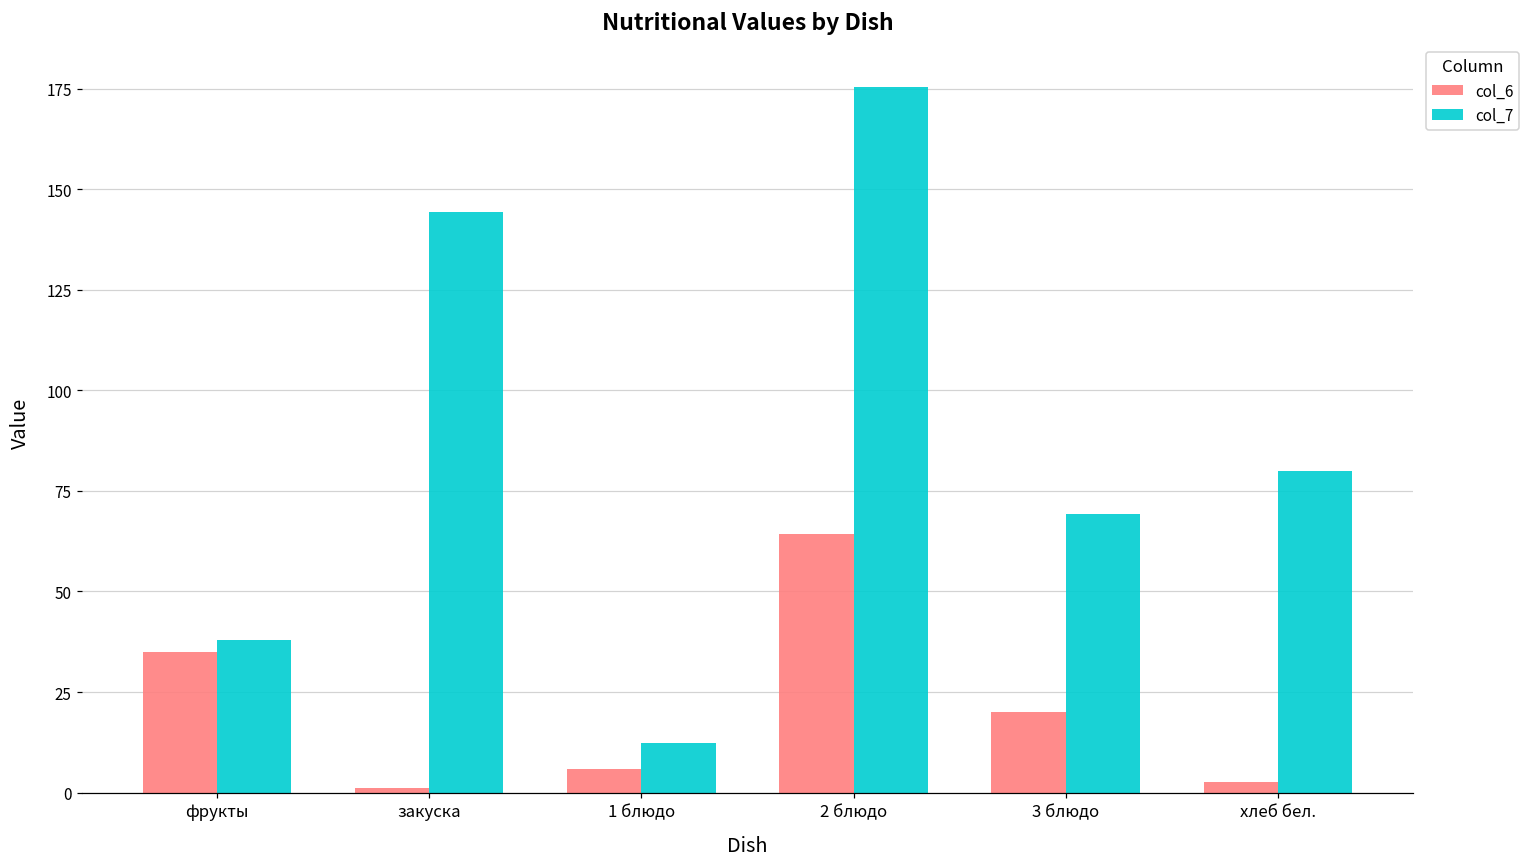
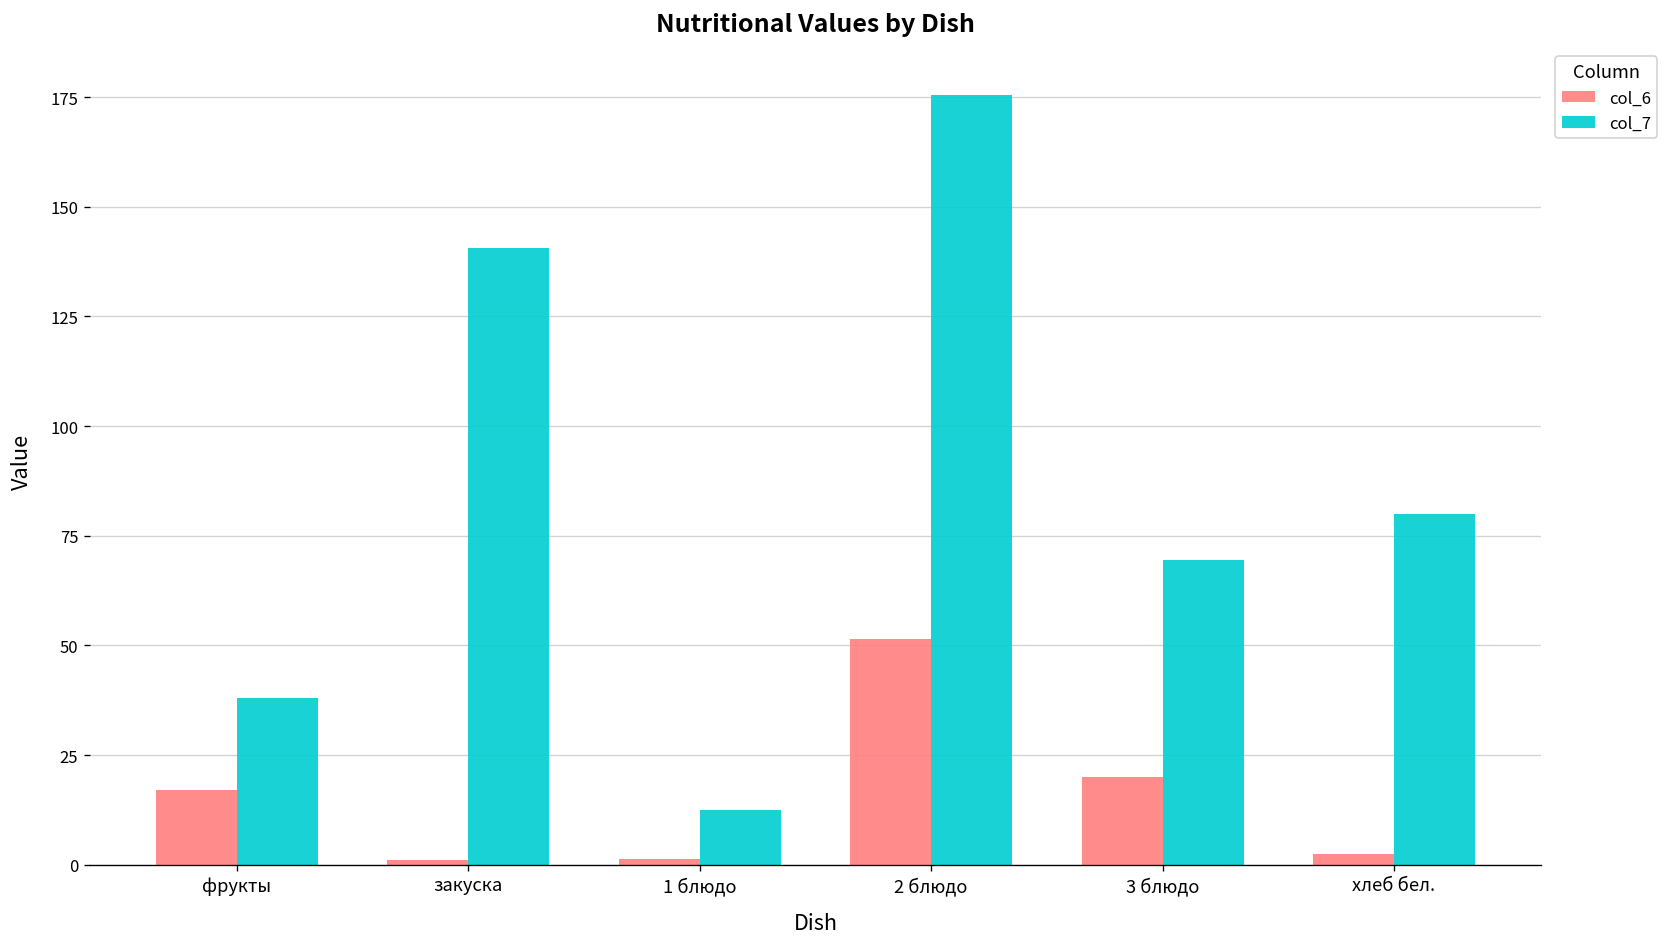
col_6, фрукты: 35 -> 17
col_7, закуска: 144 -> 141
col_6, 1 блюдо: 6 -> 1
col_6, 2 блюдо: 64 -> 51
